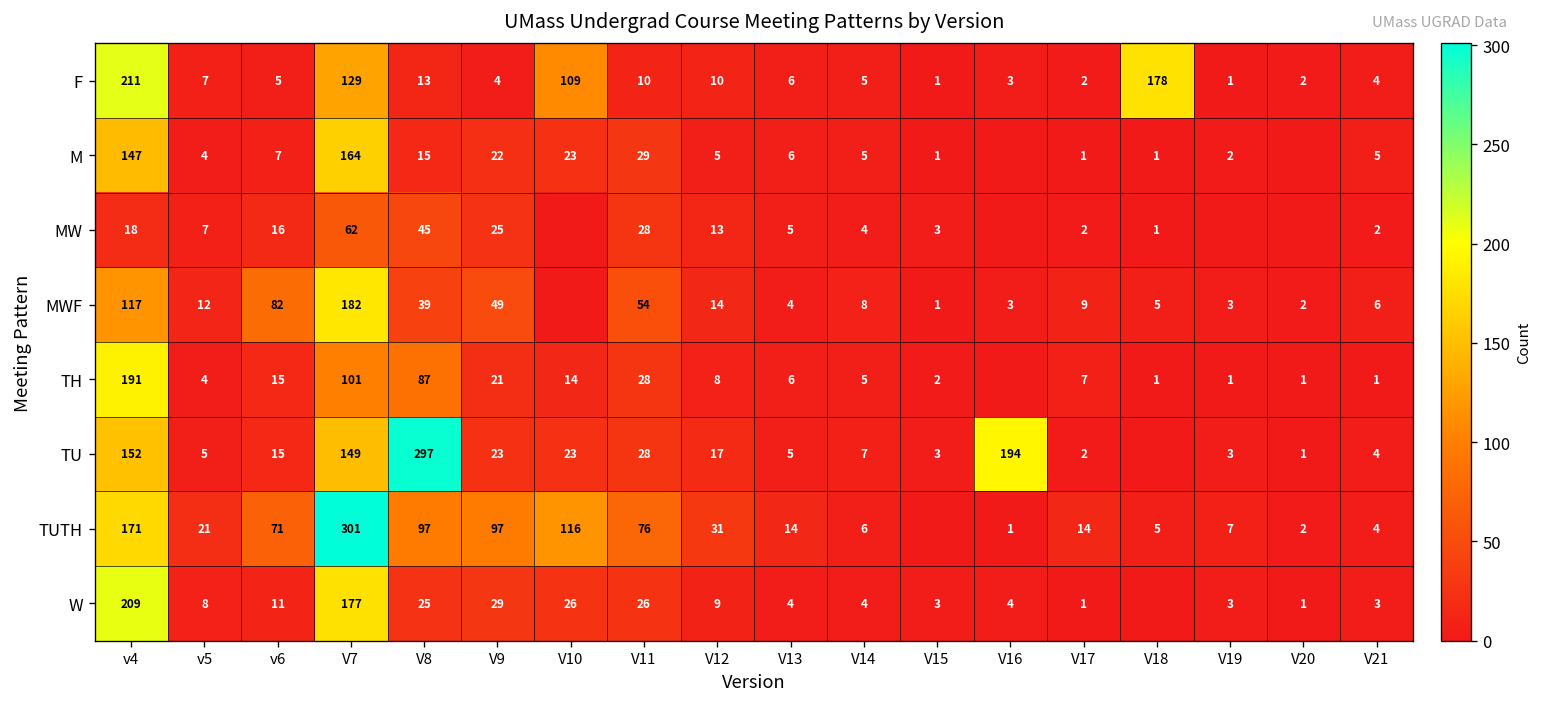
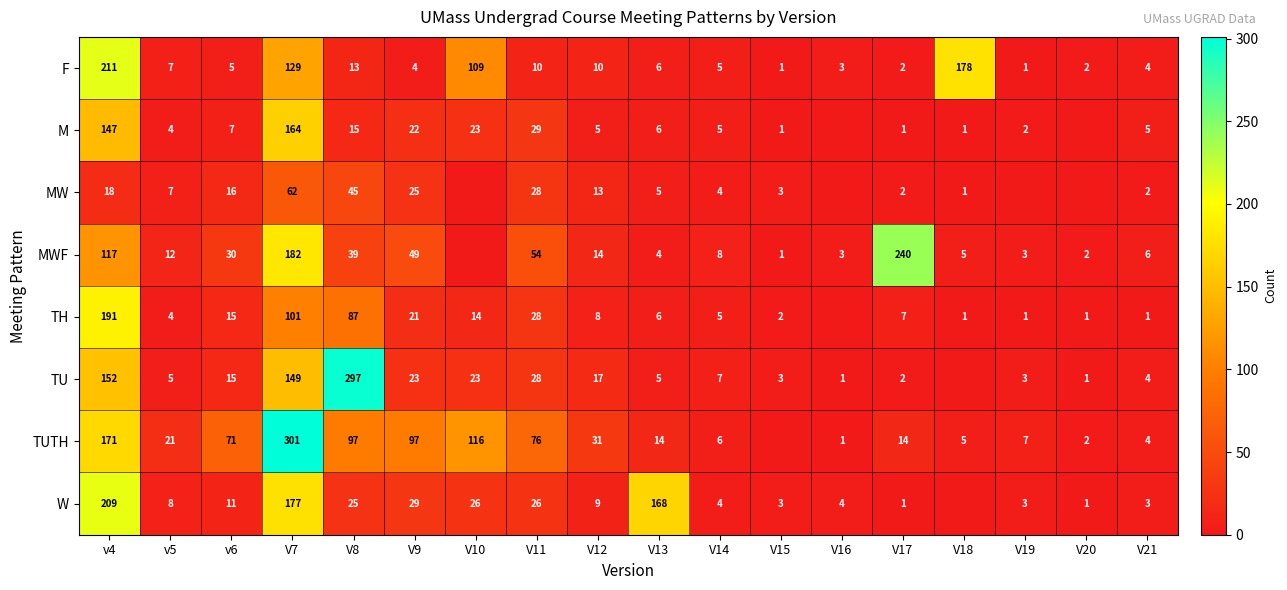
MWF, v6: 82 -> 30
MWF, V17: 9 -> 240
TU, V16: 194 -> 1
W, V13: 4 -> 168
